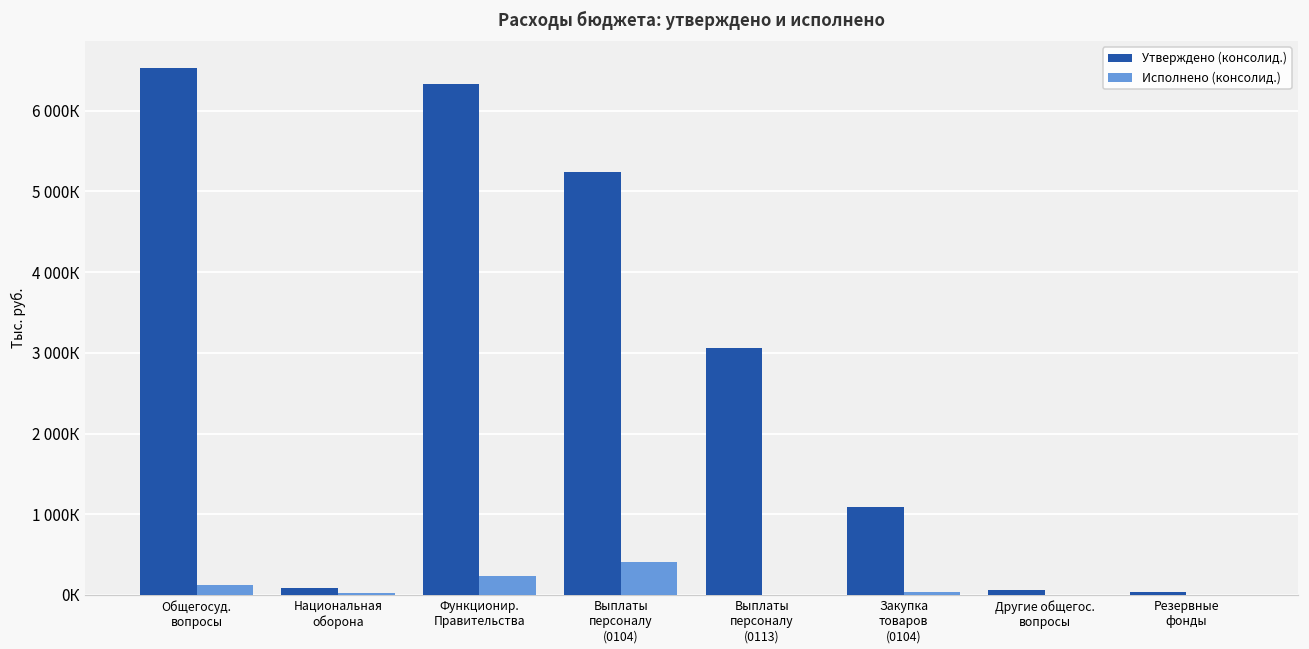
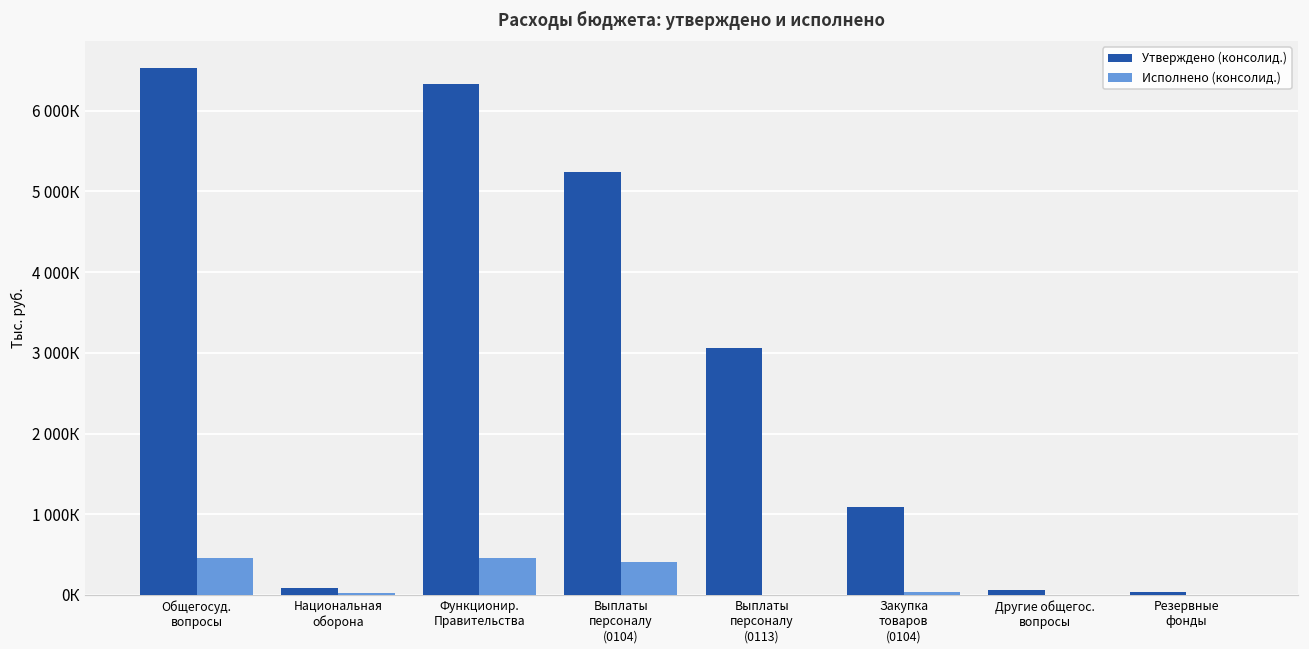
Исполнено (консолид.), Общегосуд. вопросы: 100К -> 500К
Исполнено (консолид.), Функционир. Правительства: 200К -> 500К
